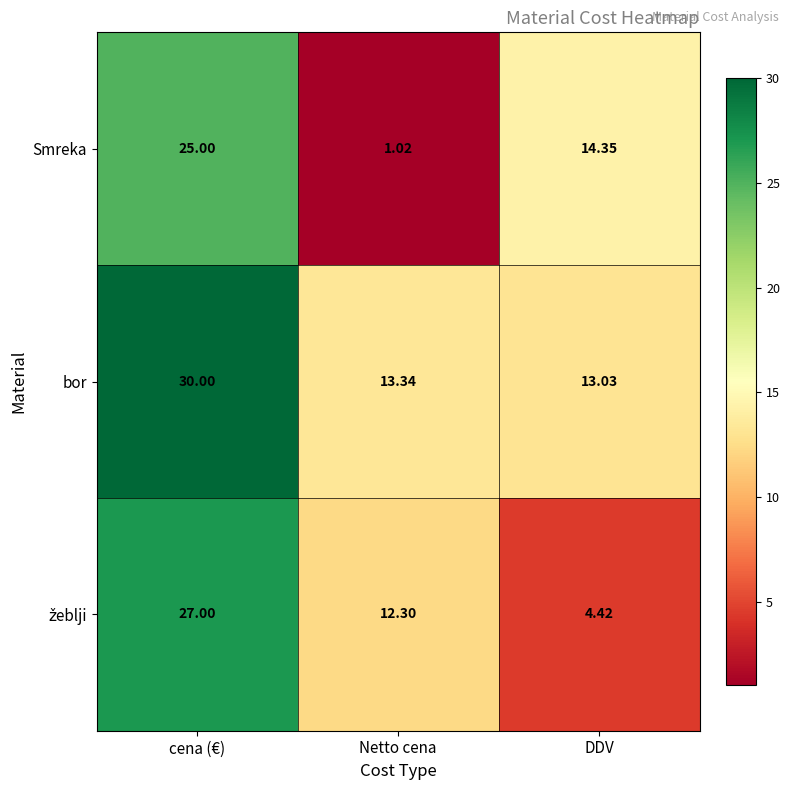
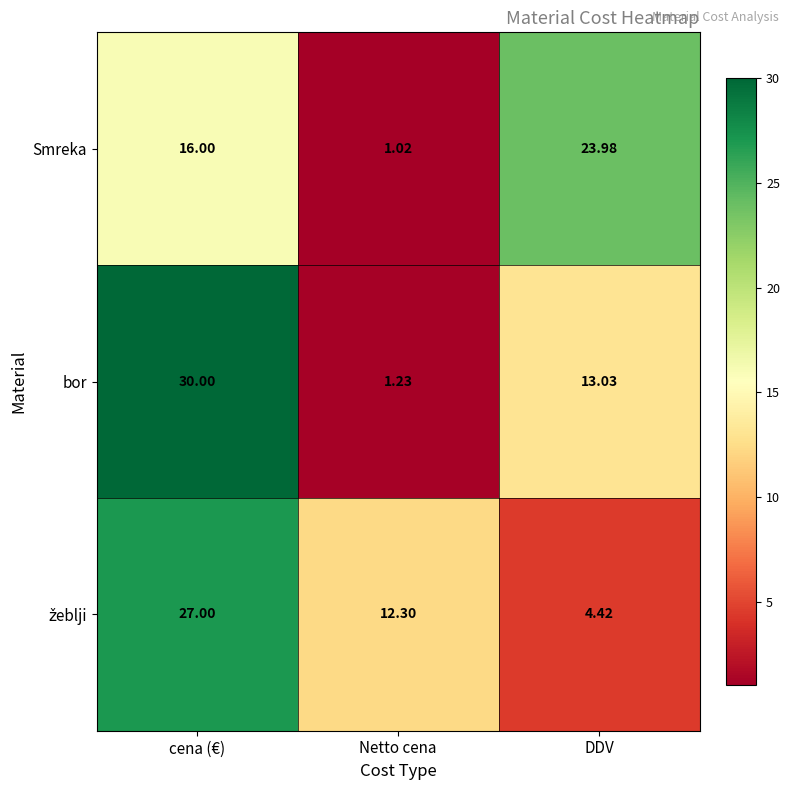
Smreka, cena (€): 25.00 -> 16.00
Smreka, DDV: 14.35 -> 23.98
bor, Netto cena: 13.34 -> 1.23
